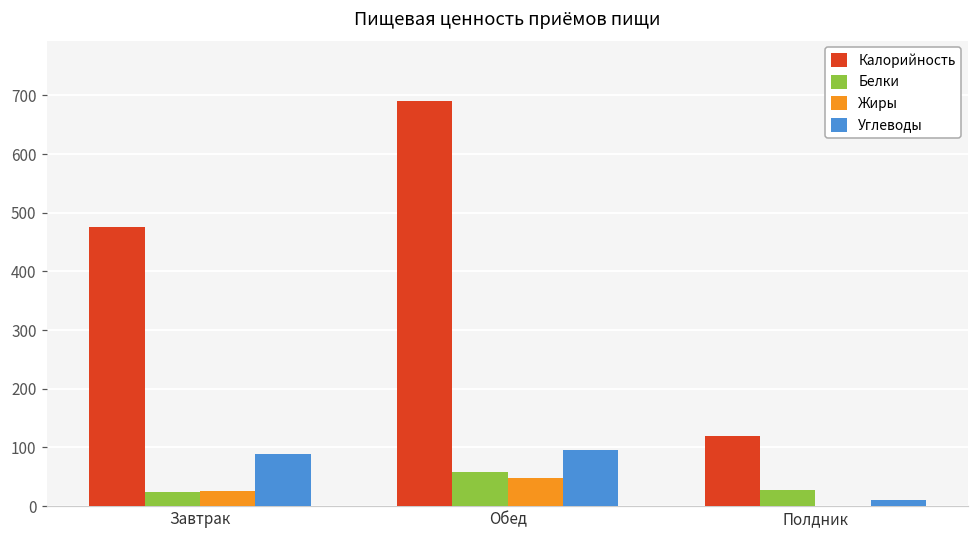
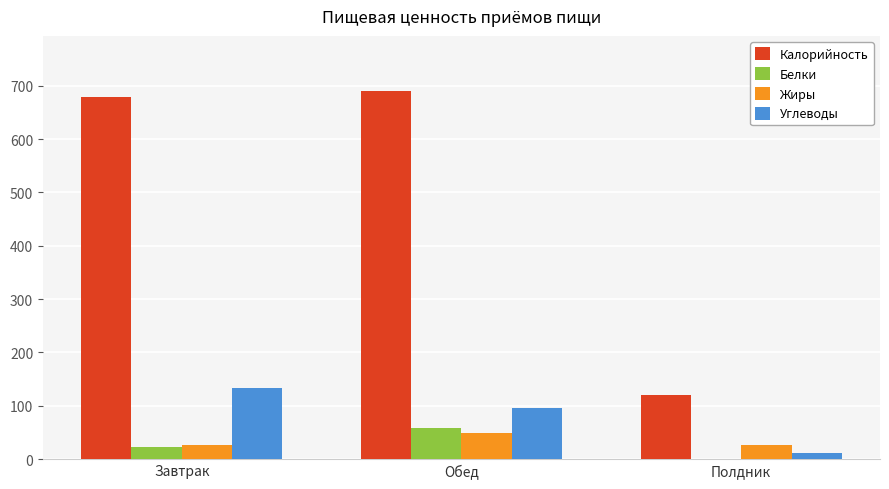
Калорийность, Завтрак: 480 -> 680
Углеводы, Завтрак: 90 -> 130
Белки, Полдник: 30 -> 0
Жиры, Полдник: 0 -> 30
